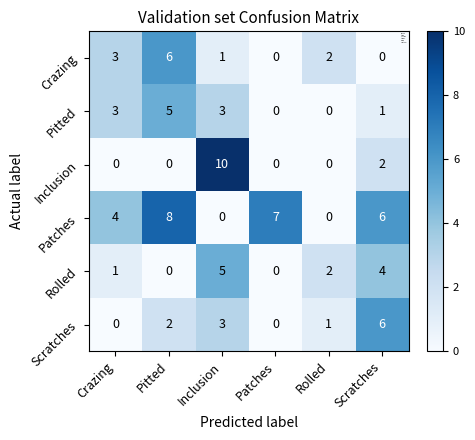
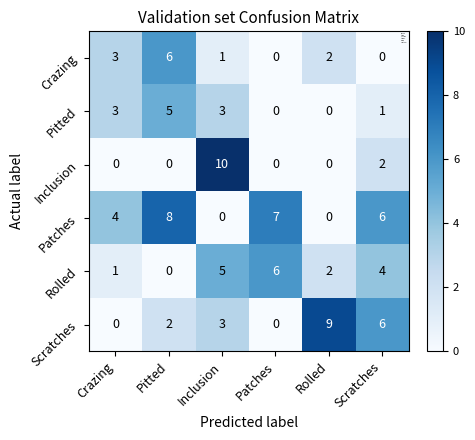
Rolled, Patches: 0 -> 6
Scratches, Rolled: 1 -> 9
